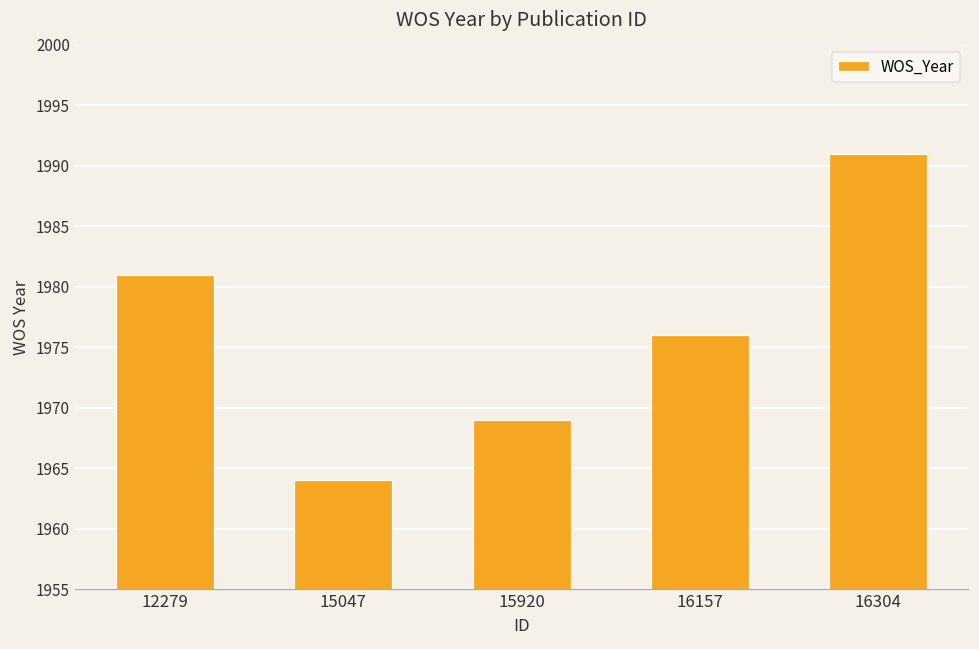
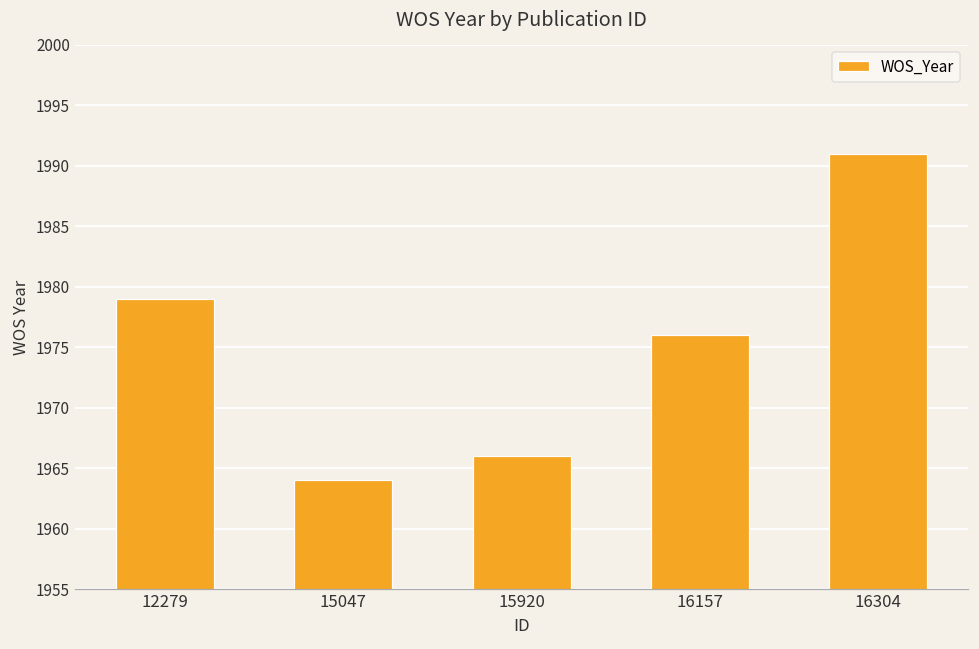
12279: 1981 -> 1979
15920: 1969 -> 1966
